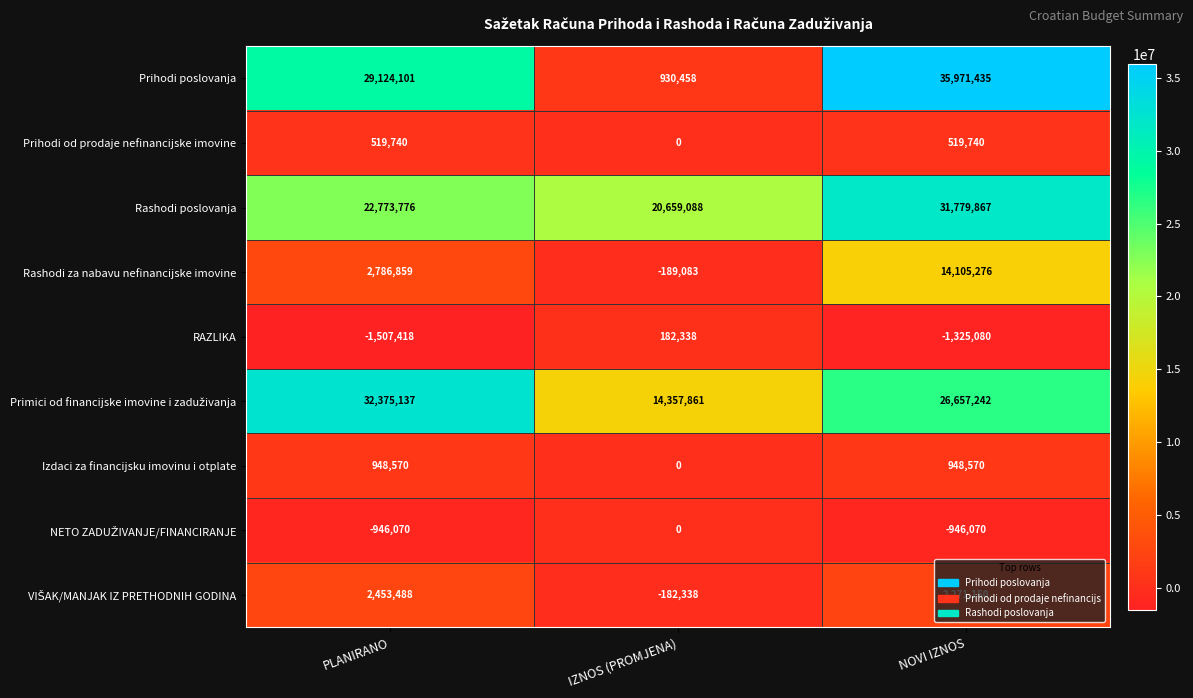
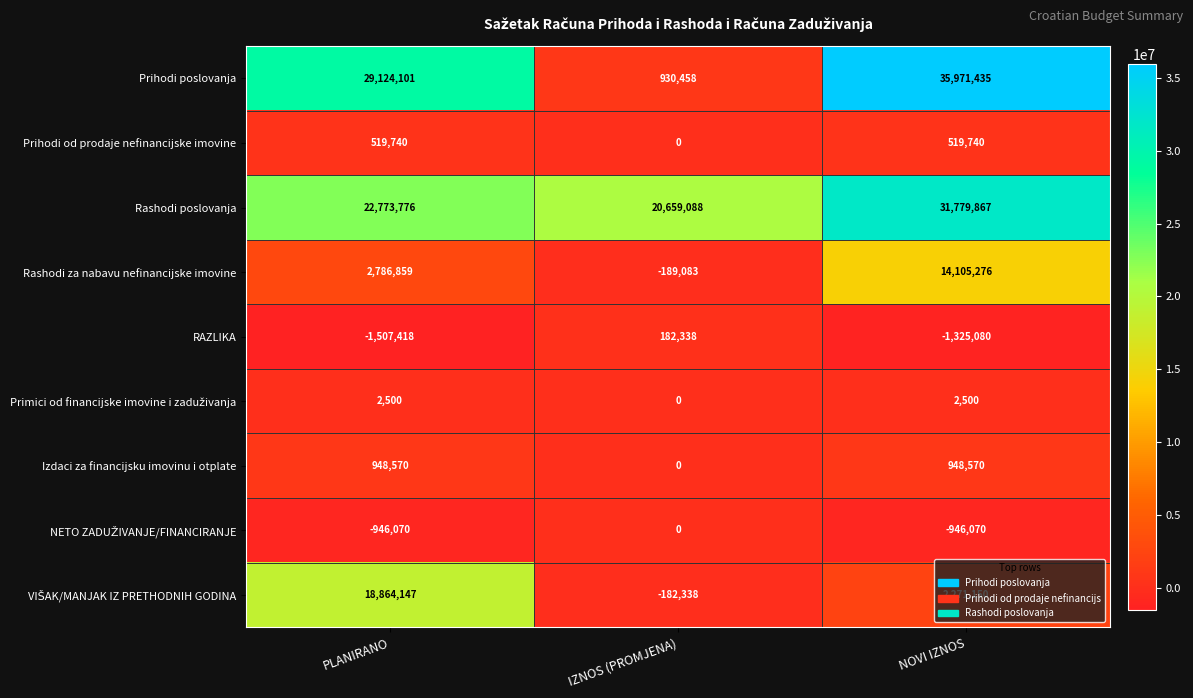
Primici od financijske imovine i zaduživanja, PLANIRANO: 32,375,137 -> 2,500
Primici od financijske imovine i zaduživanja, IZNOS (PROMJENA): 14,357,861 -> 0
Primici od financijske imovine i zaduživanja, NOVI IZNOS: 26,657,242 -> 2,500
VIŠAK/MANJAK IZ PRETHODNIH GODINA, PLANIRANO: 2,453,488 -> 18,864,147
